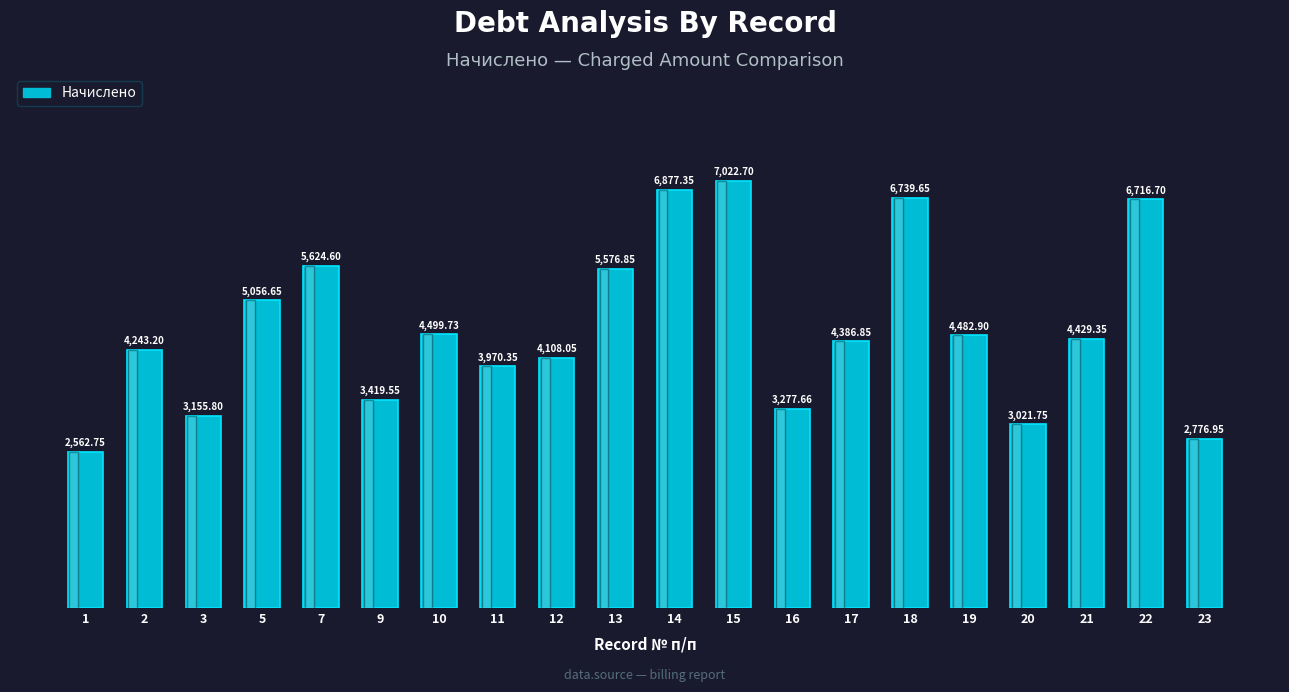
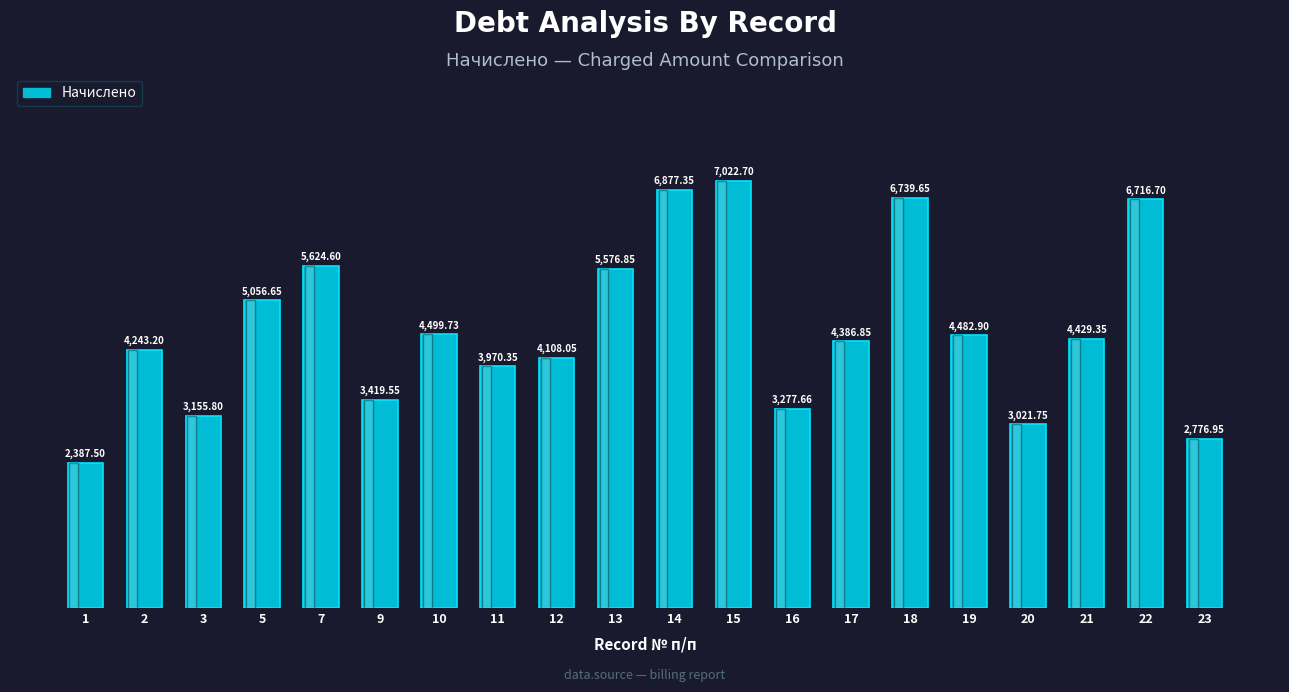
1: 2,562.75 -> 2,387.50
